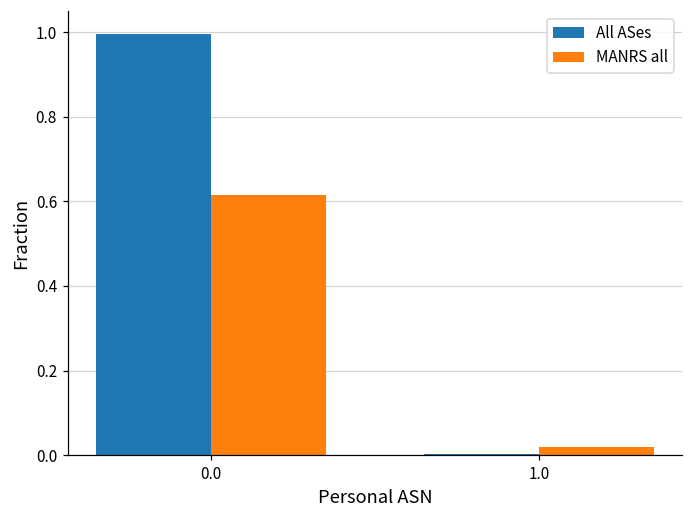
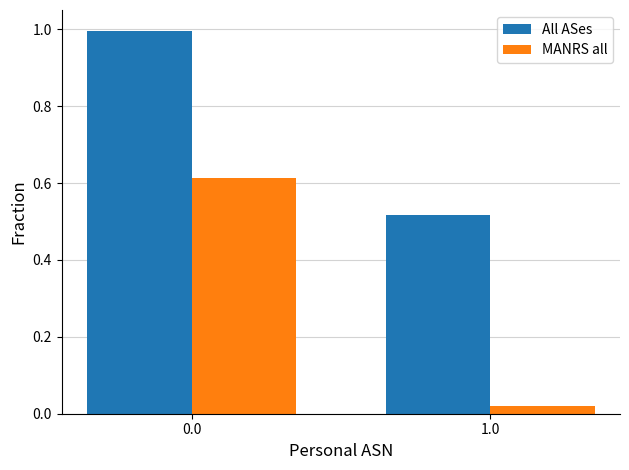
All ASes, 1.0: 0.00 -> 0.52
